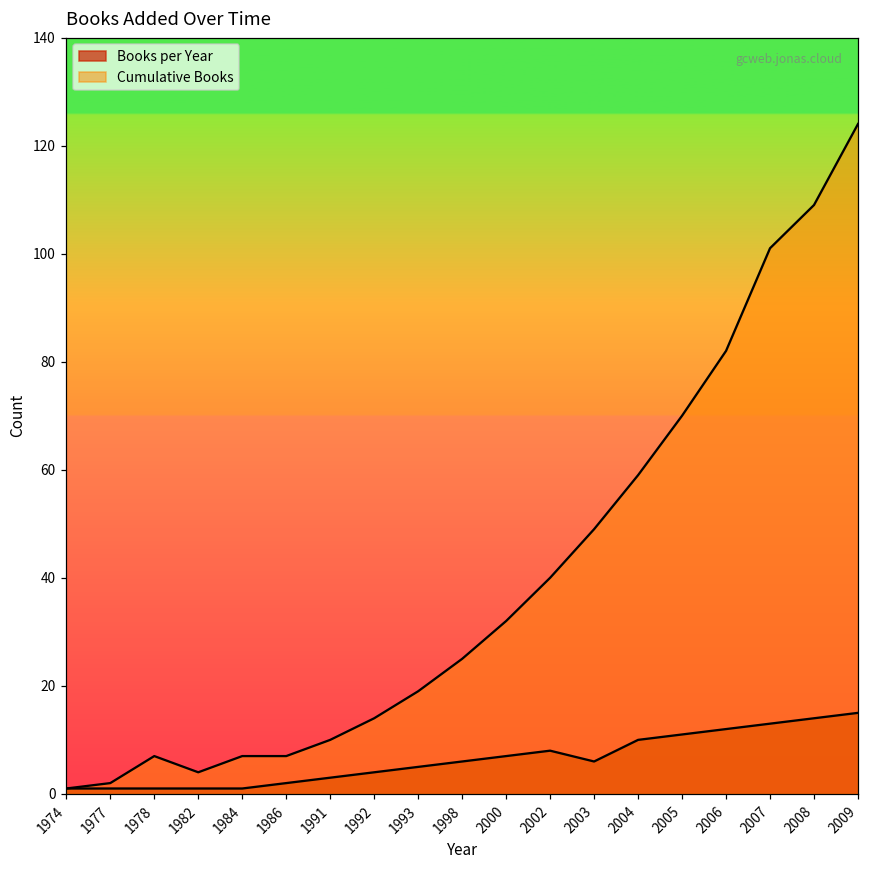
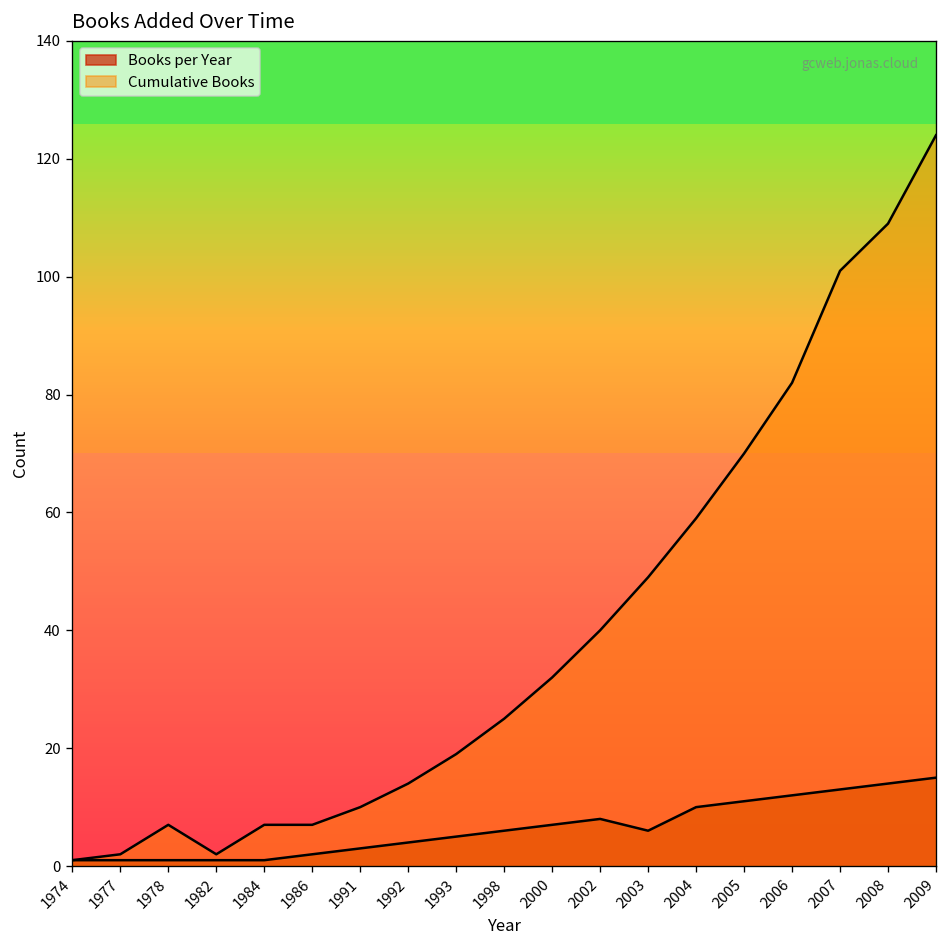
Cumulative Books, 1982: 4 -> 2
